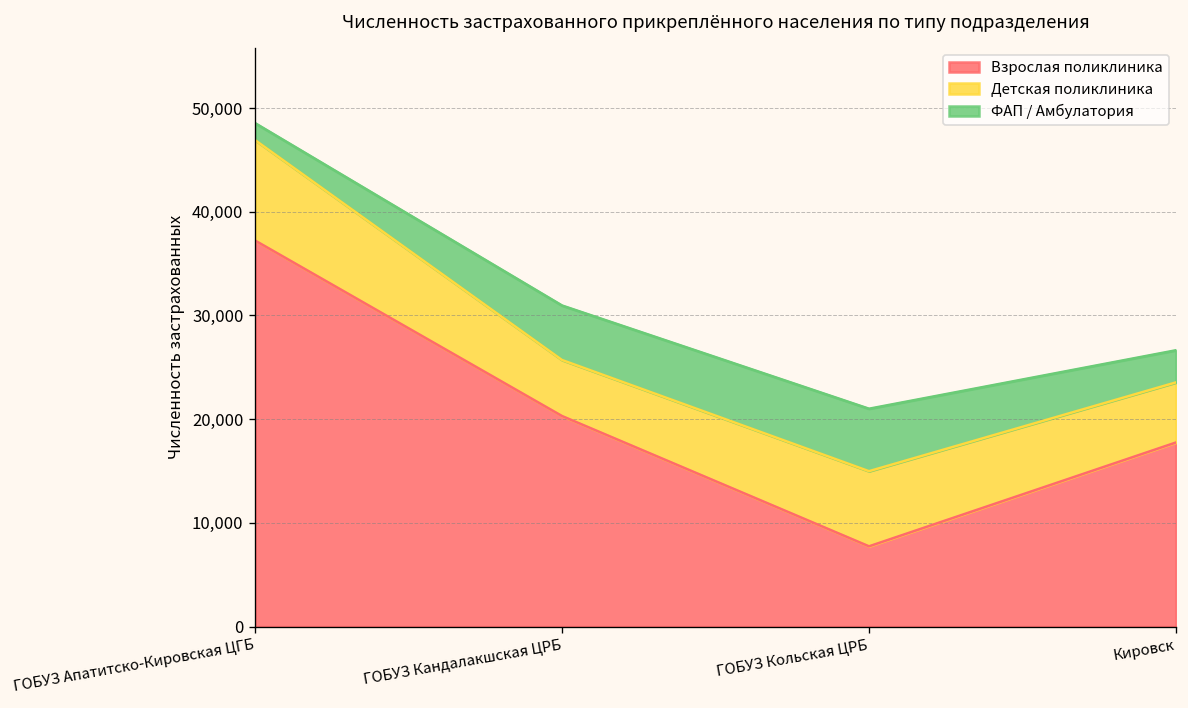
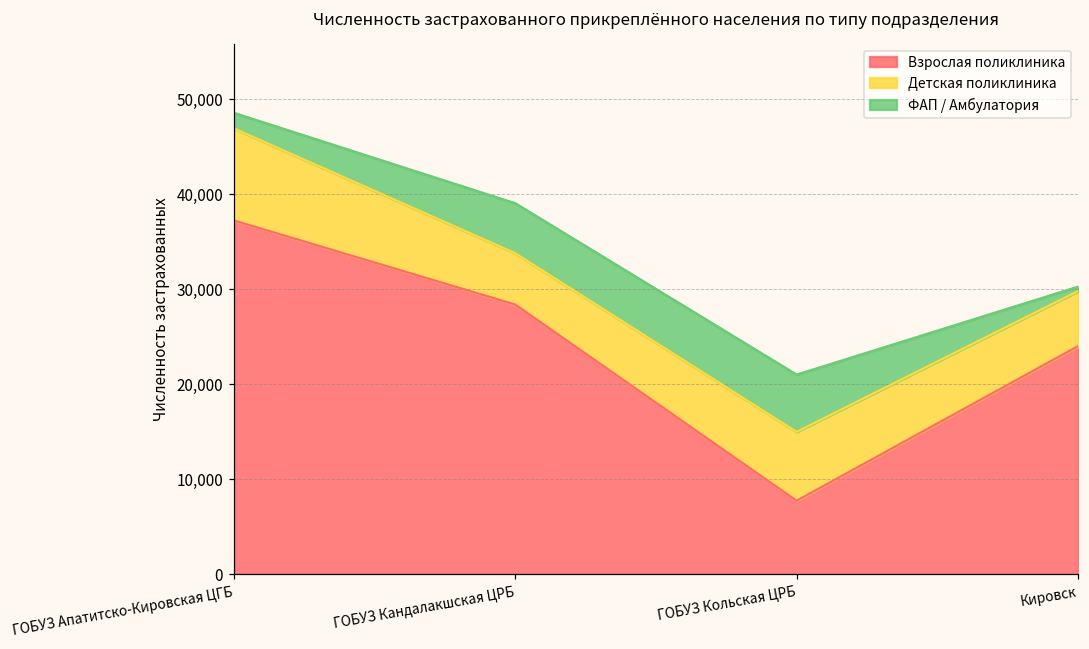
Взрослая поликлиника, ГОБУЗ Кандалакшская ЦРБ: 20,000 -> 28,000
Взрослая поликлиника, Кировск: 18,000 -> 24,000
ФАП / Амбулатория, Кировск: 3,000 -> 0
